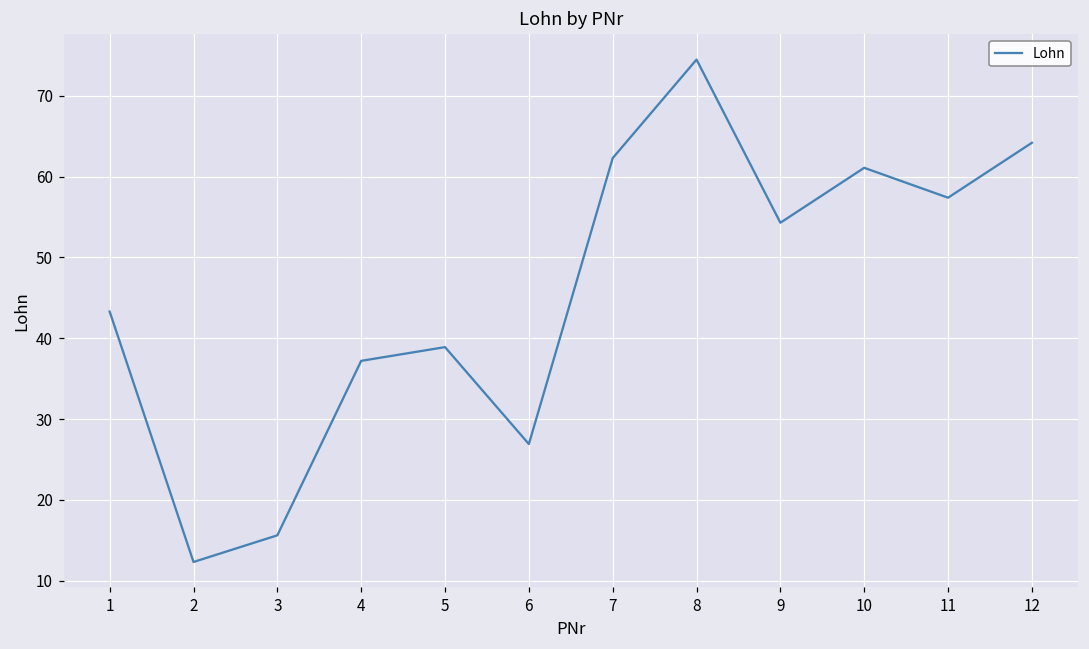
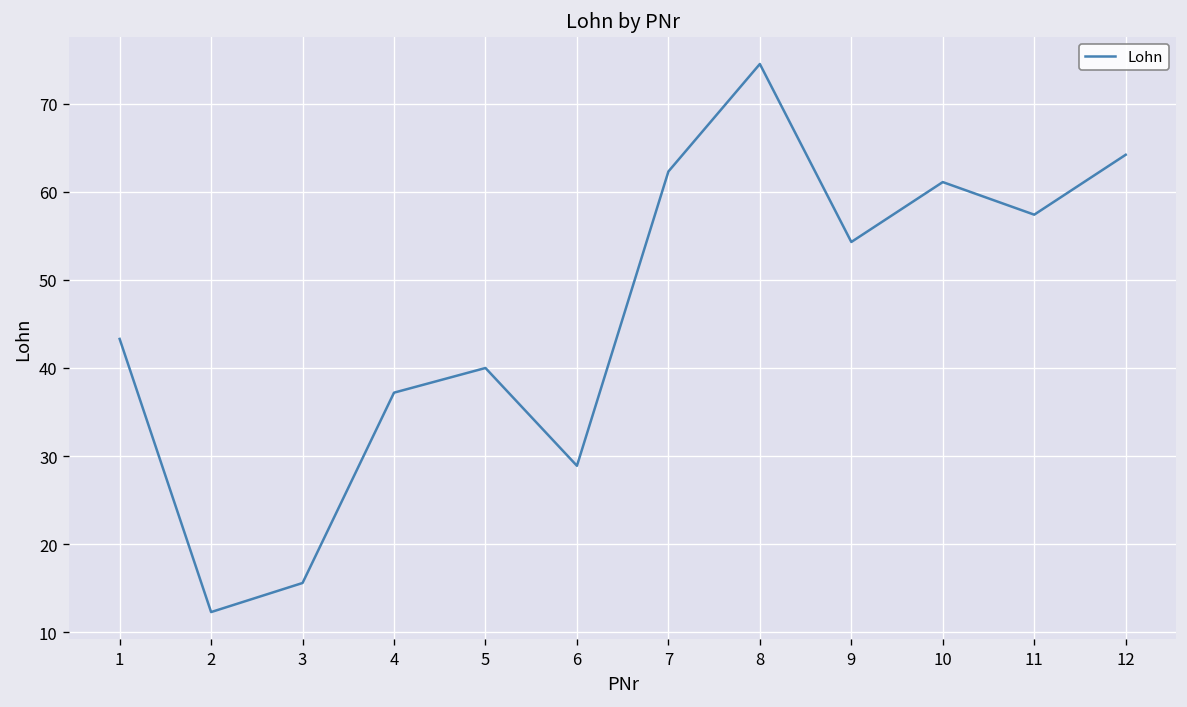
5: 39 -> 40
6: 27 -> 29
